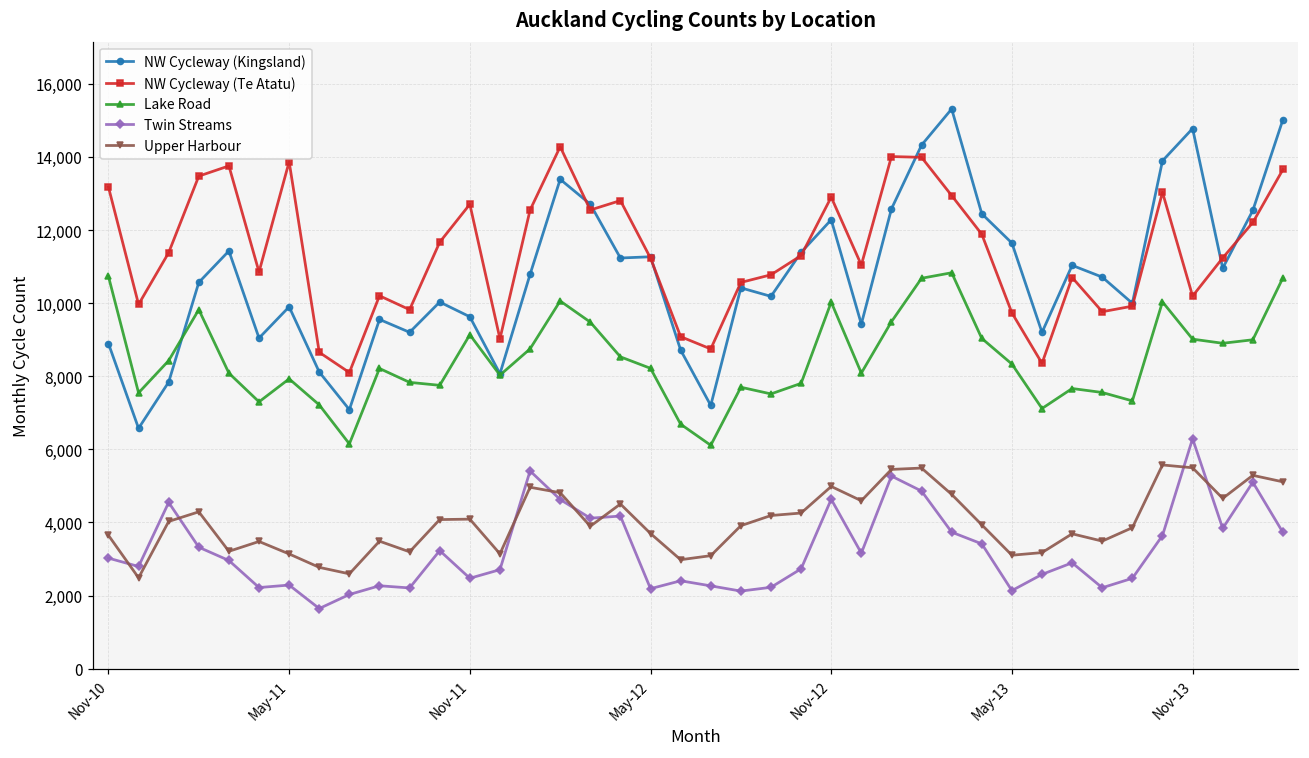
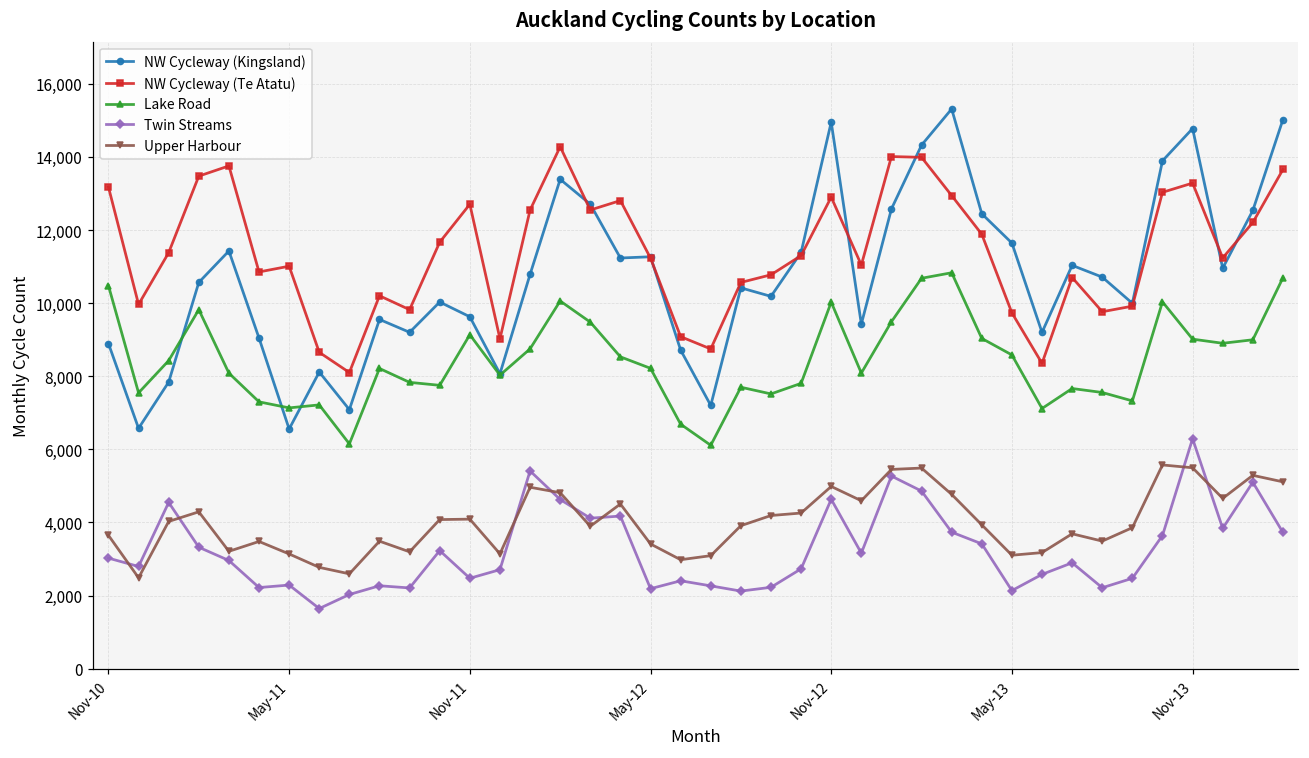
Lake Road, Nov-10: 10,700 -> 10,500
NW Cycleway (Kingsland), May-11: 9,900 -> 6,600
NW Cycleway (Te Atatu), May-11: 13,900 -> 11,000
Lake Road, May-11: 7,900 -> 7,100
Upper Harbour, May-12: 3,700 -> 3,400
NW Cycleway (Kingsland), Nov-12: 12,300 -> 15,000
Lake Road, May-13: 8,300 -> 8,600
NW Cycleway (Te Atatu), Nov-13: 10,200 -> 13,300
